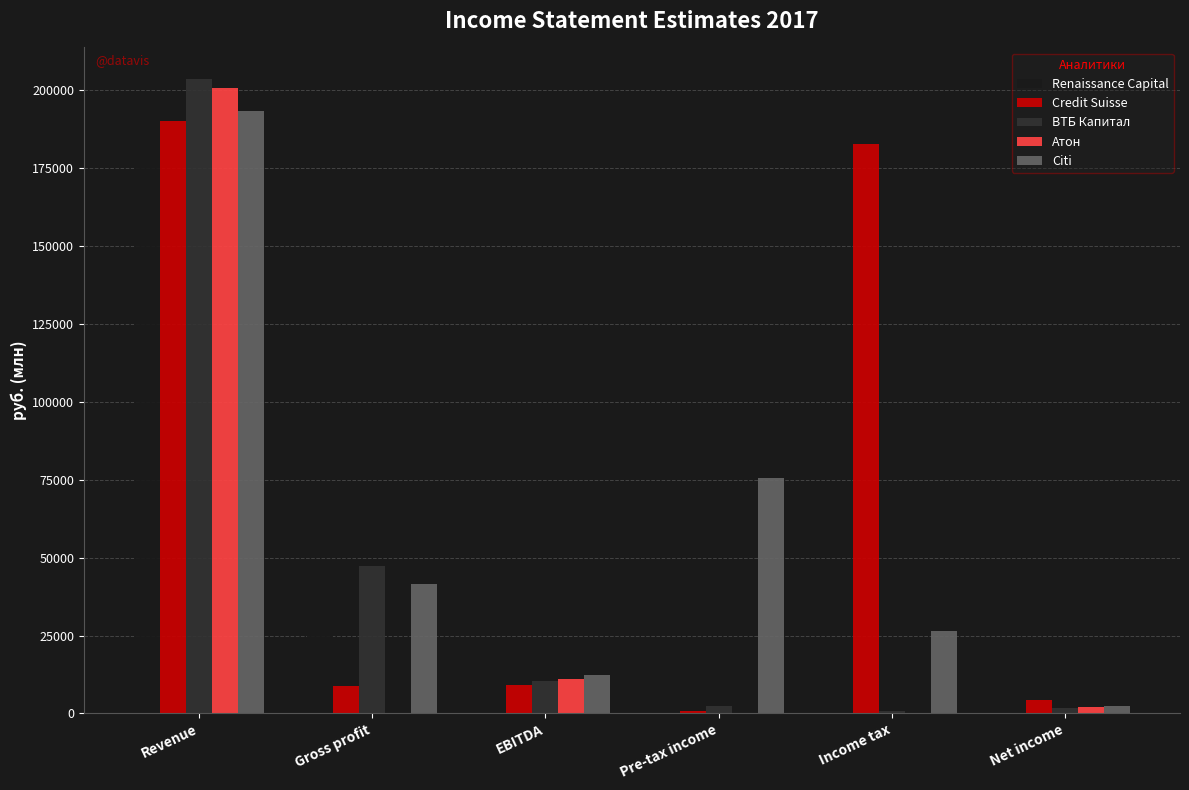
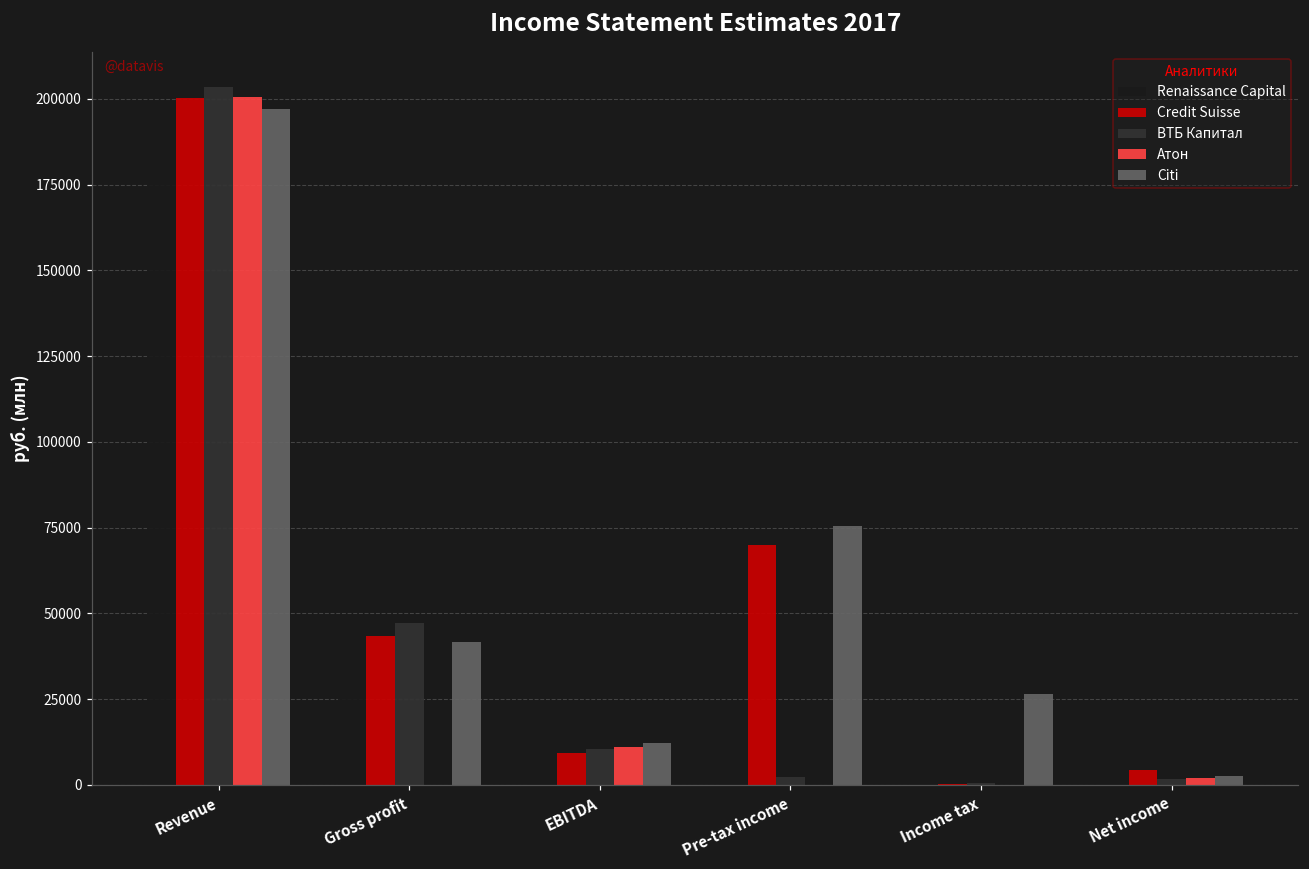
Credit Suisse, Revenue: 190000 -> 200000
Citi, Revenue: 193000 -> 197000
Credit Suisse, Gross profit: 9000 -> 43000
Credit Suisse, Pre-tax income: 1000 -> 70000
Credit Suisse, Income tax: 182000 -> 0
